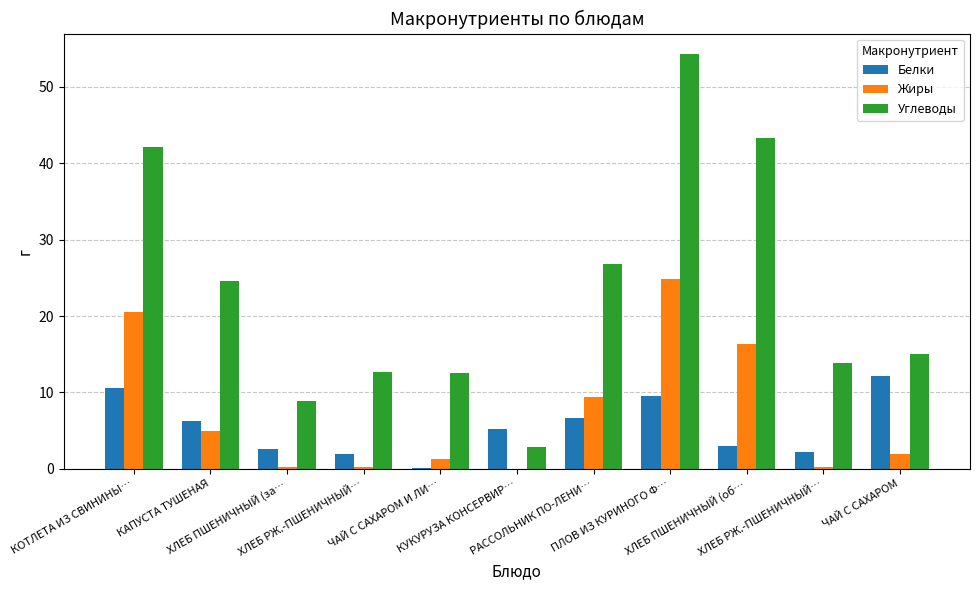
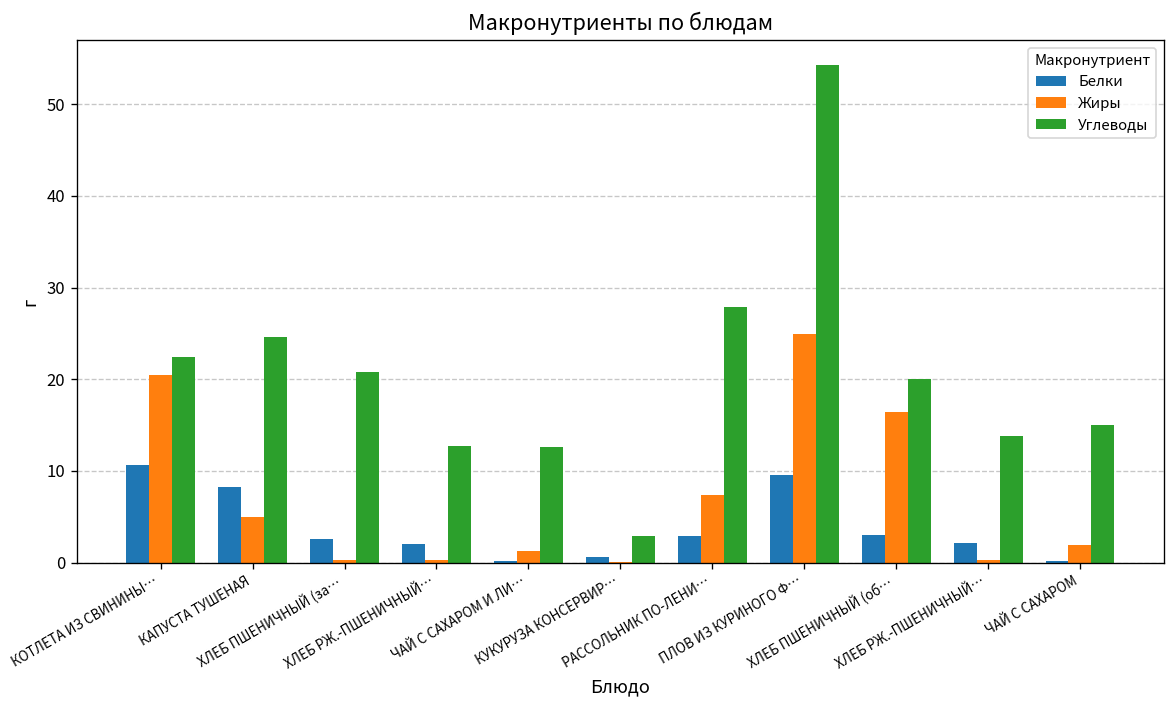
Углеводы, КОТЛЕТА ИЗ СВИНИНЫ…: 42 -> 22
Белки, КАПУСТА ТУШЕНАЯ: 6 -> 8
Углеводы, ХЛЕБ ПШЕНИЧНЫЙ (за…: 9 -> 21
Белки, КУКУРУЗА КОНСЕРВИР…: 5 -> 1
Белки, РАССОЛЬНИК ПО-ЛЕНИ…: 7 -> 3
Жиры, РАССОЛЬНИК ПО-ЛЕНИ…: 9 -> 7
Углеводы, РАССОЛЬНИК ПО-ЛЕНИ…: 27 -> 28
Углеводы, ХЛЕБ ПШЕНИЧНЫЙ (об…: 43 -> 20
Белки, ЧАЙ С САХАРОМ: 12 -> 0
